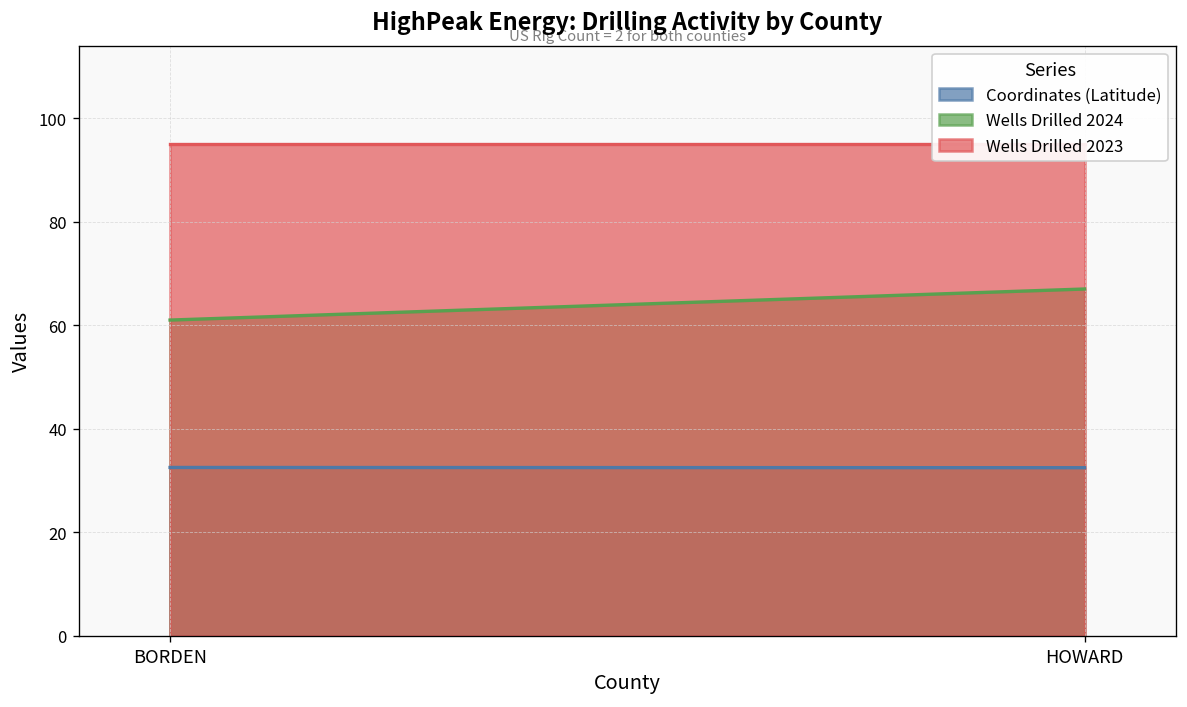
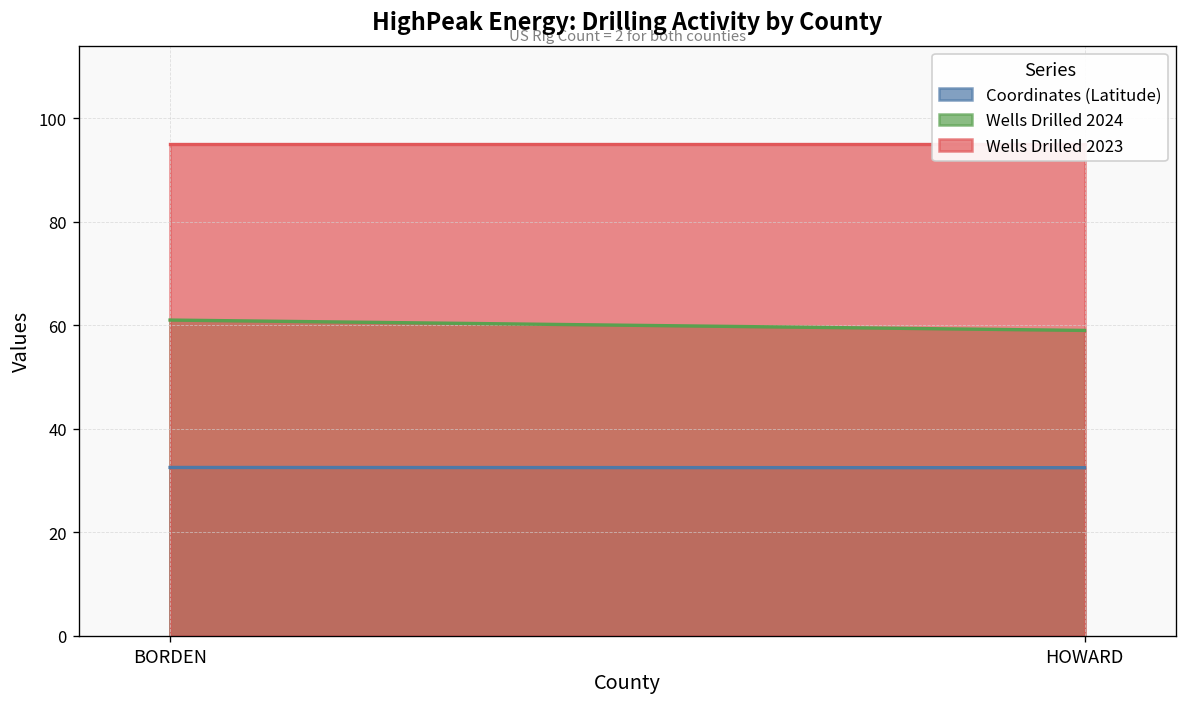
Wells Drilled 2024, HOWARD: 67 -> 59
